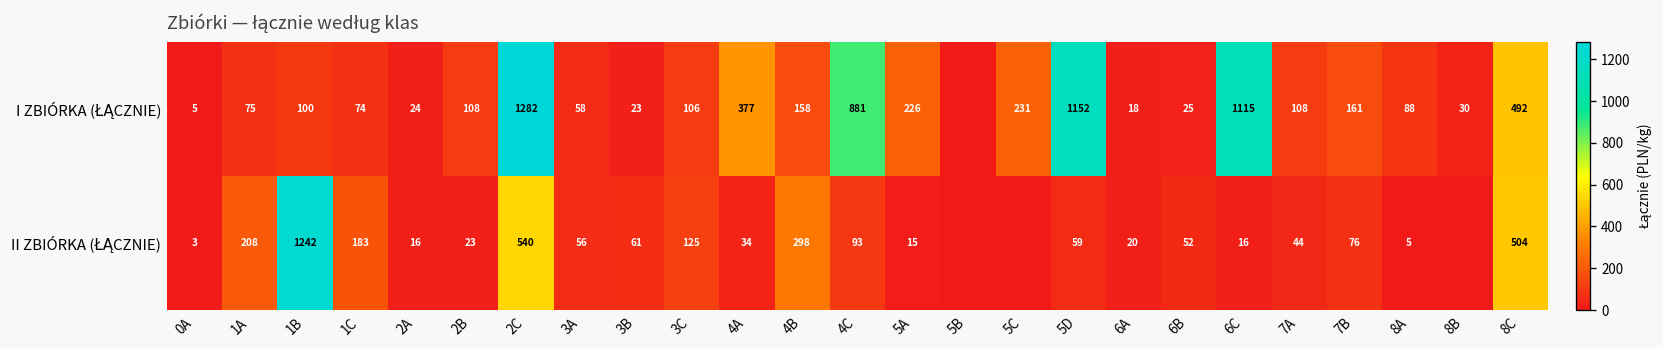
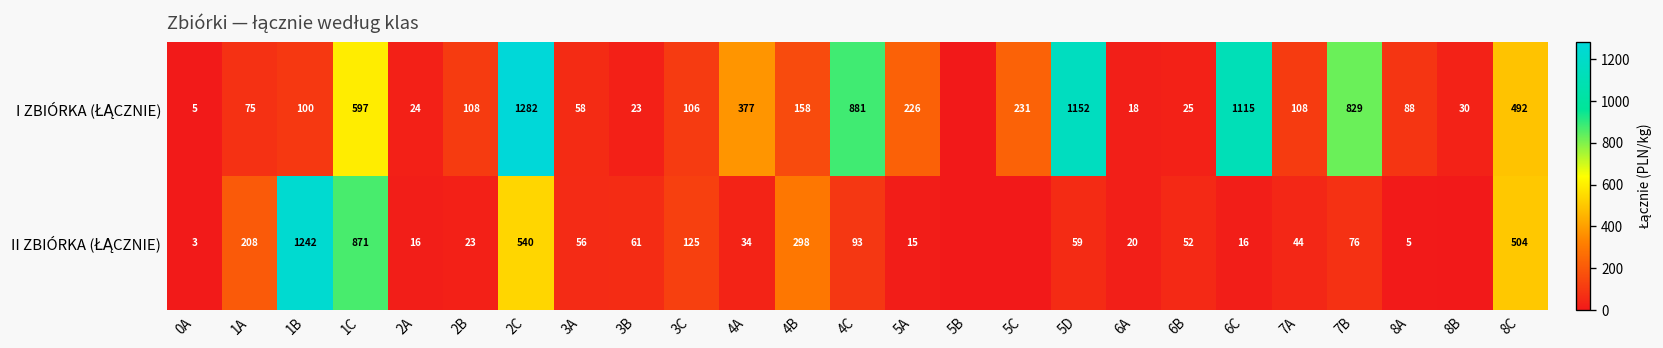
I ZBIÓRKA (ŁĄCZNIE), 1C: 74 -> 597
I ZBIÓRKA (ŁĄCZNIE), 7B: 161 -> 829
II ZBIÓRKA (ŁĄCZNIE), 1C: 183 -> 871
